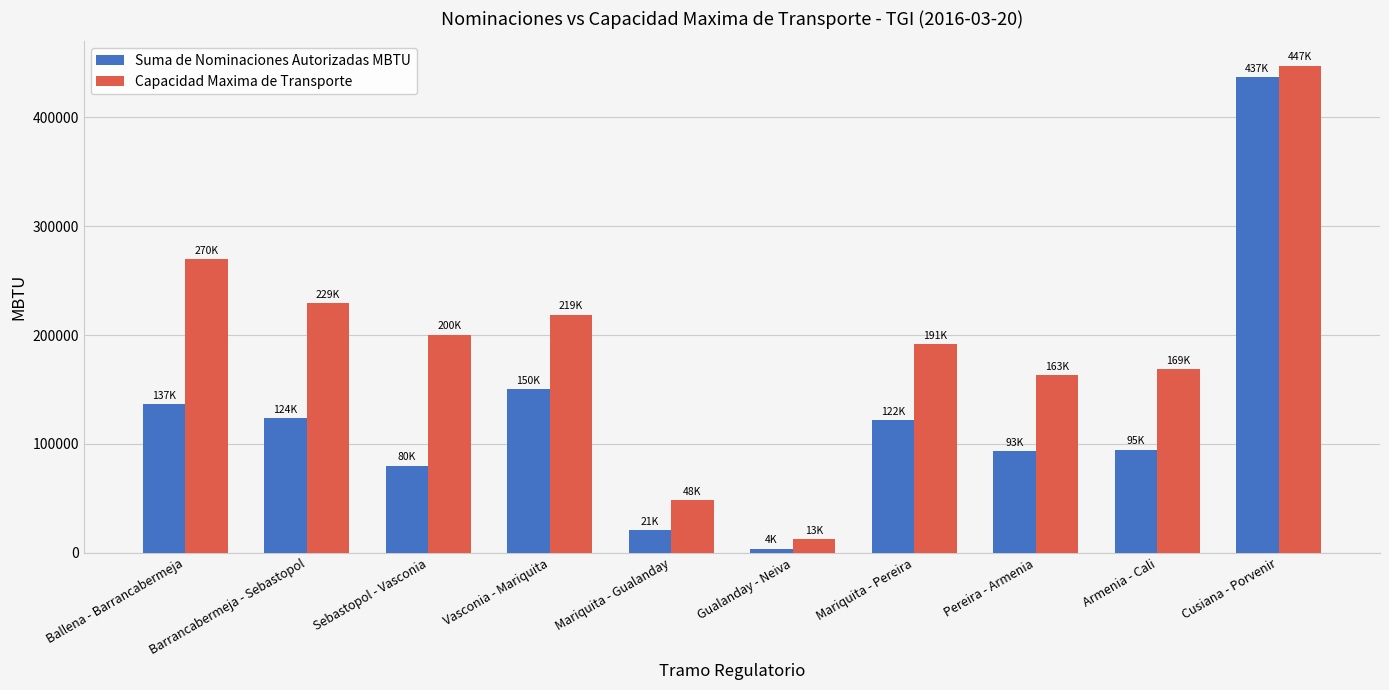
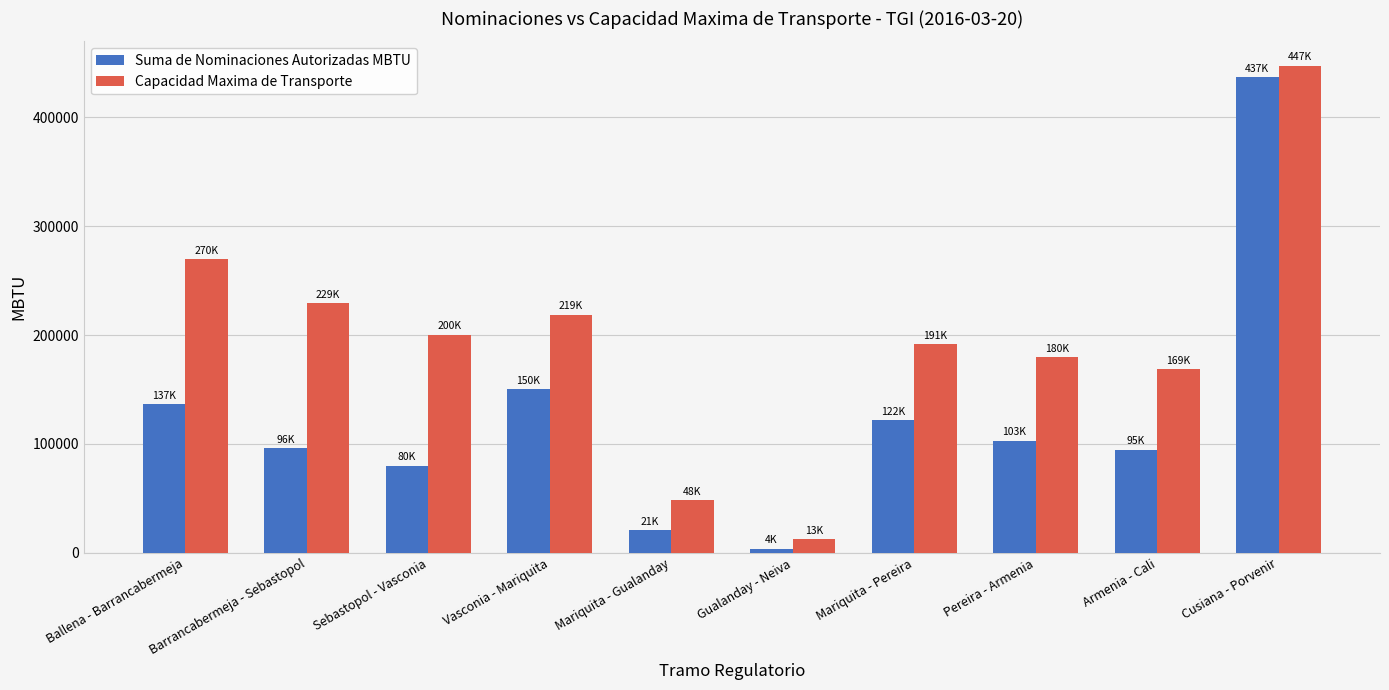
Suma de Nominaciones Autorizadas MBTU, Barrancabermeja - Sebastopol: 124K -> 96K
Suma de Nominaciones Autorizadas MBTU, Pereira - Armenia: 93K -> 103K
Capacidad Maxima de Transporte, Pereira - Armenia: 163K -> 180K
